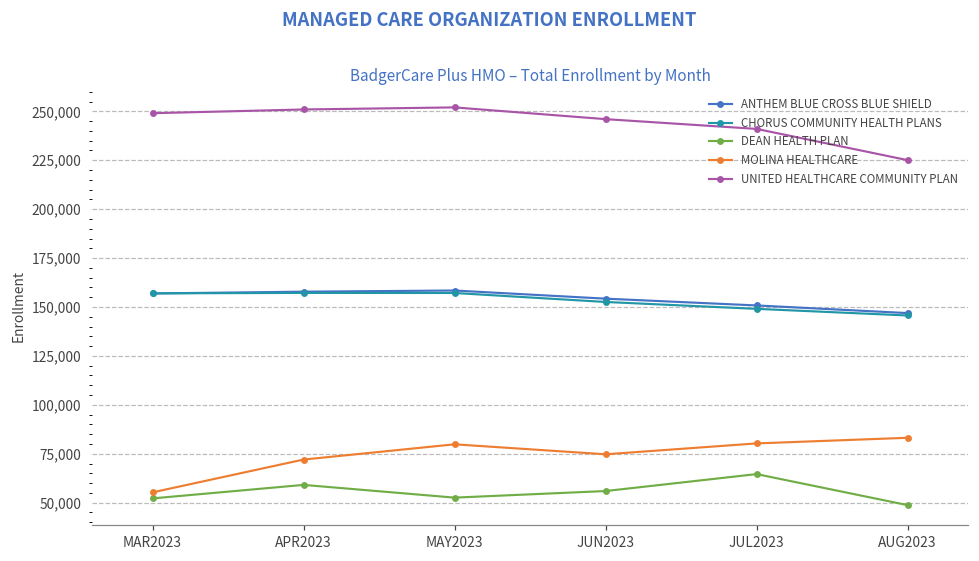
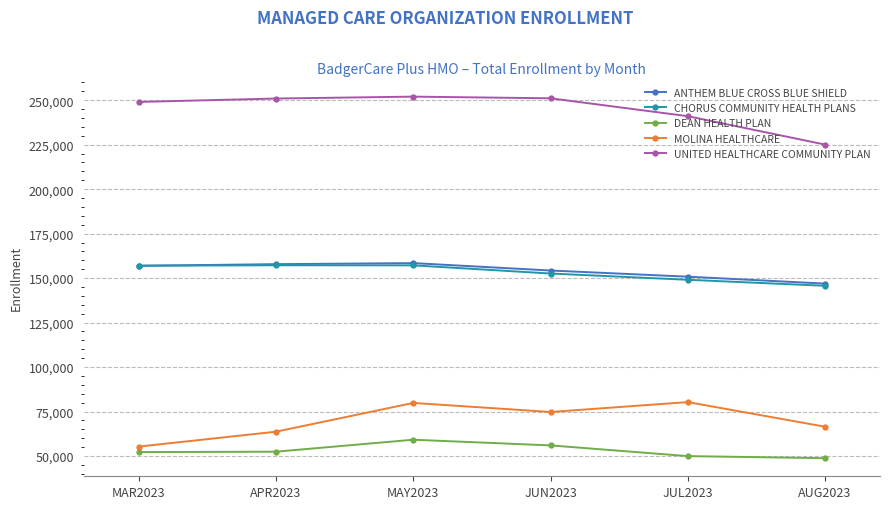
DEAN HEALTH PLAN, APR2023: 59,000 -> 52,000
MOLINA HEALTHCARE, APR2023: 72,000 -> 64,000
DEAN HEALTH PLAN, MAY2023: 53,000 -> 59,000
UNITED HEALTHCARE COMMUNITY PLAN, JUN2023: 246,000 -> 251,000
DEAN HEALTH PLAN, JUL2023: 65,000 -> 50,000
MOLINA HEALTHCARE, AUG2023: 83,000 -> 66,000
